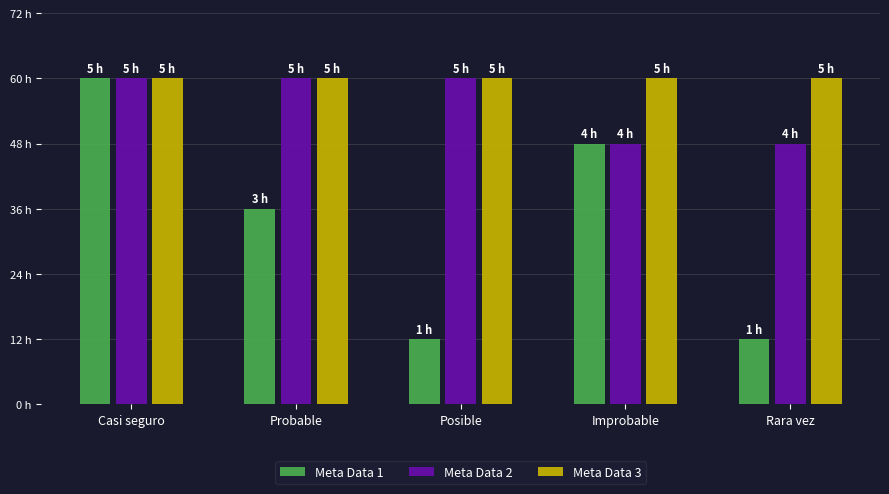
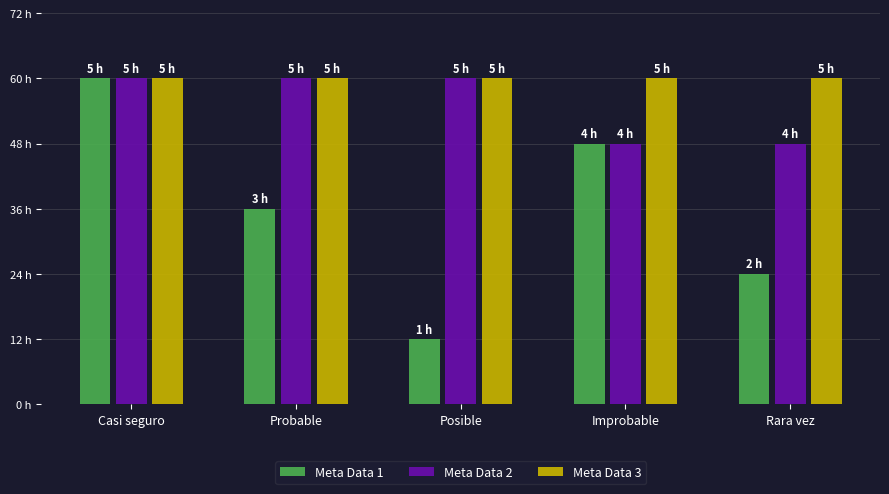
Meta Data 1, Rara vez: 1 -> 2
